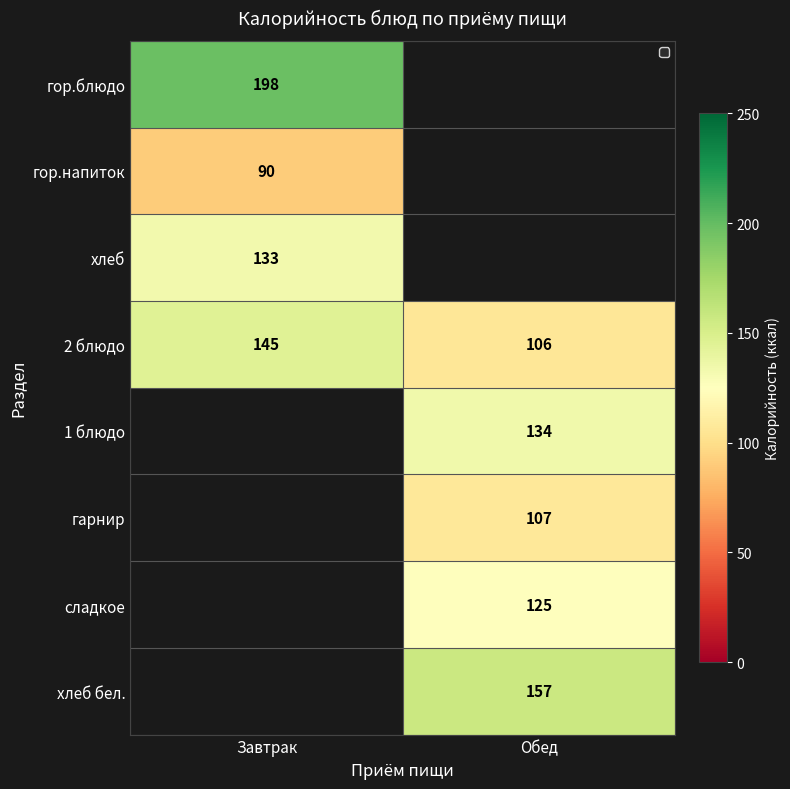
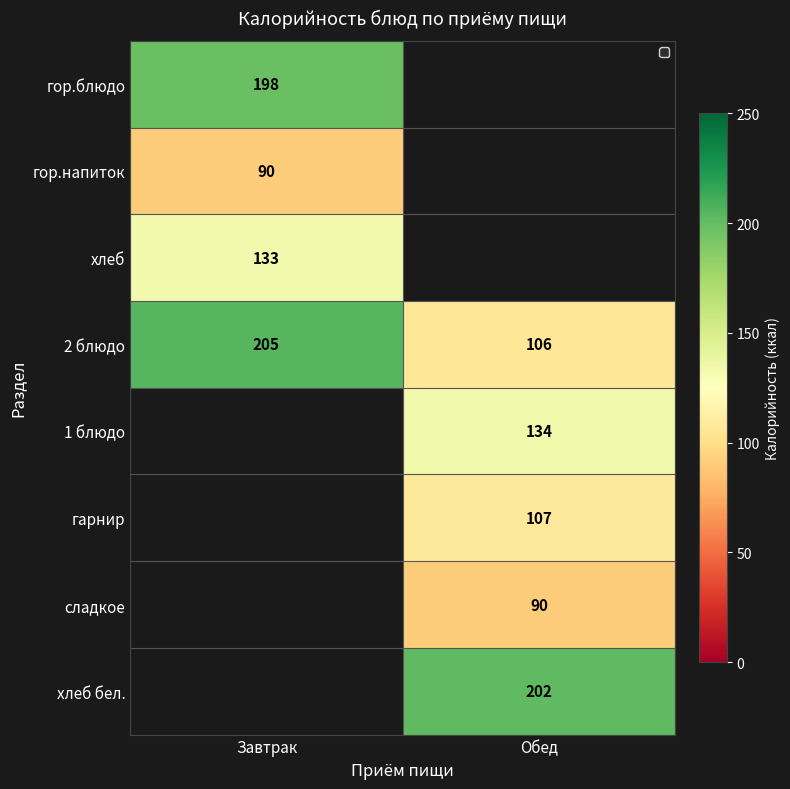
2 блюдо, Завтрак: 145 -> 205
сладкое, Обед: 125 -> 90
хлеб бел., Обед: 157 -> 202
